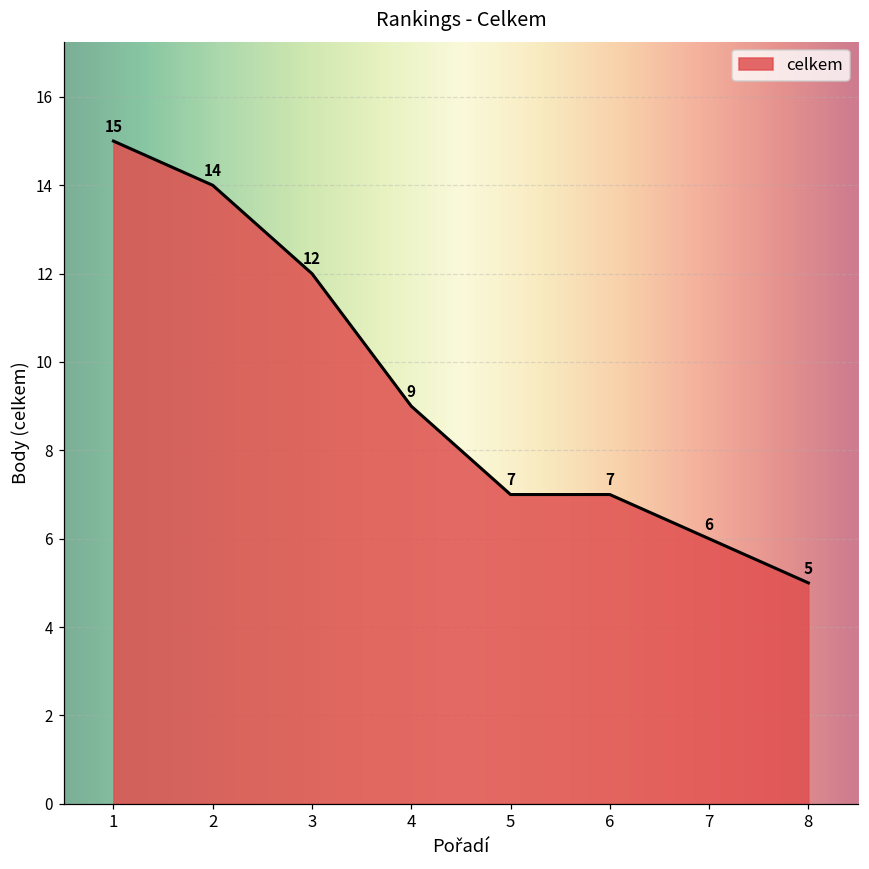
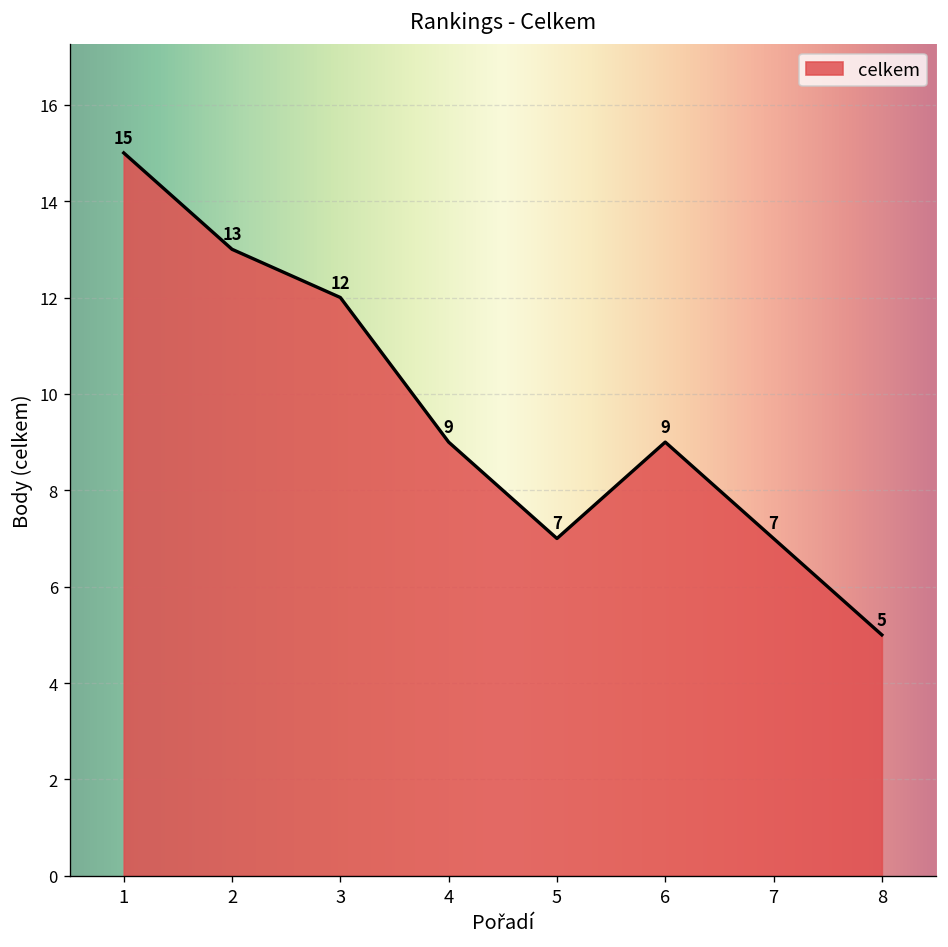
2: 14 -> 13
6: 7 -> 9
7: 6 -> 7
